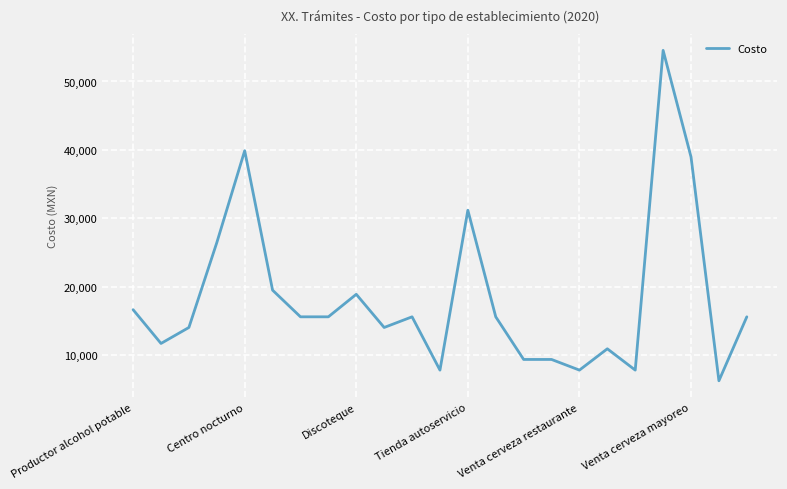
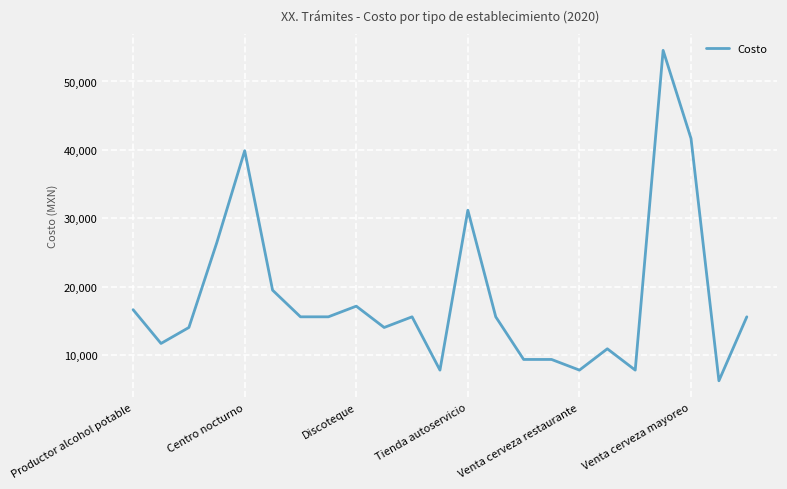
Discoteque: 19,000 -> 17,000
Venta cerveza mayoreo: 39,000 -> 42,000
